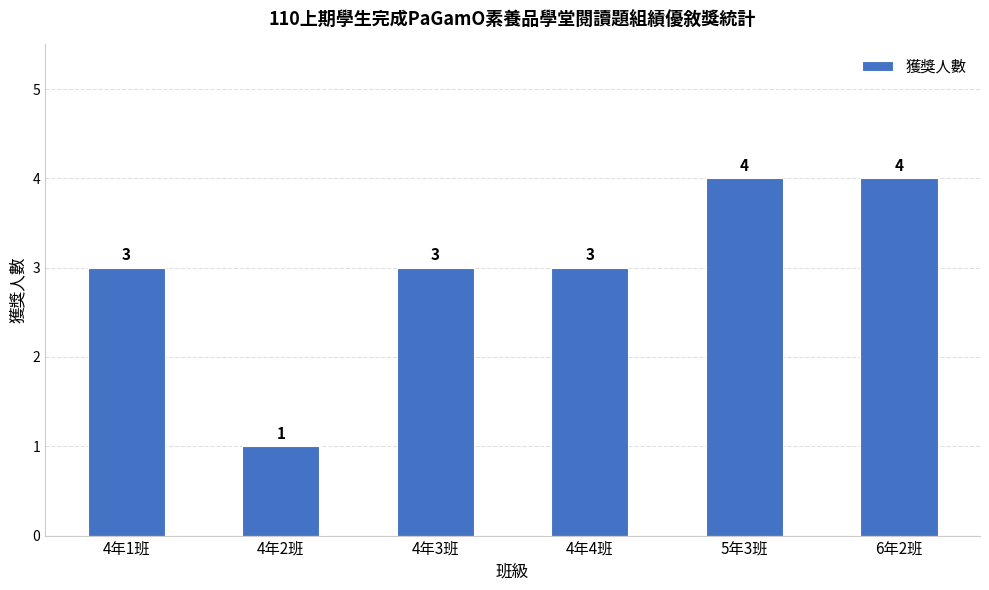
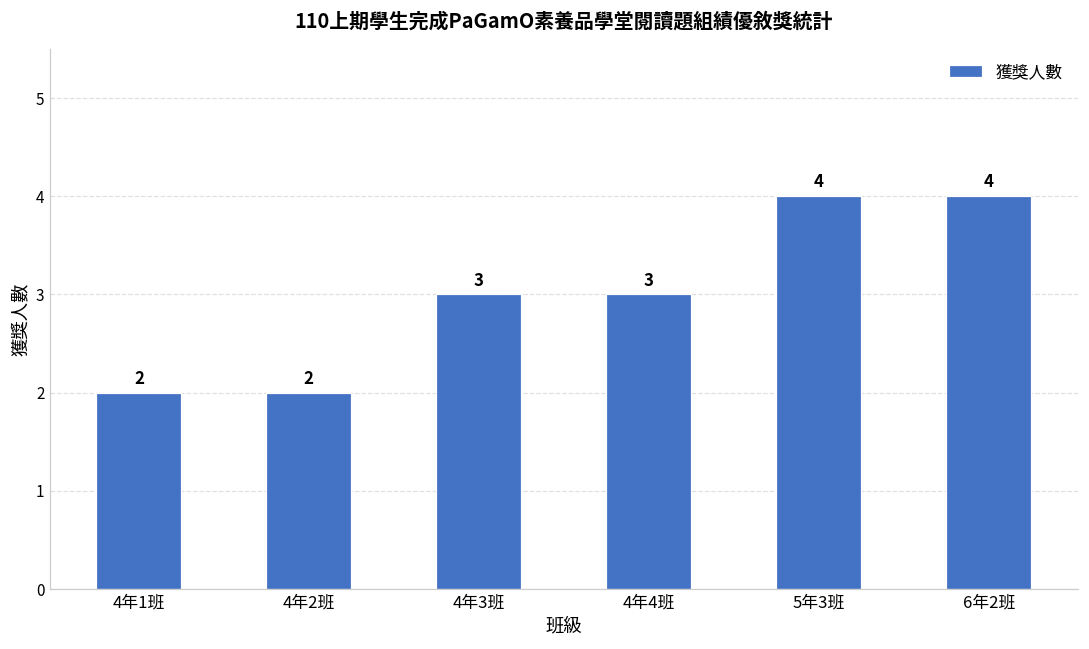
4年1班: 3 -> 2
4年2班: 1 -> 2
